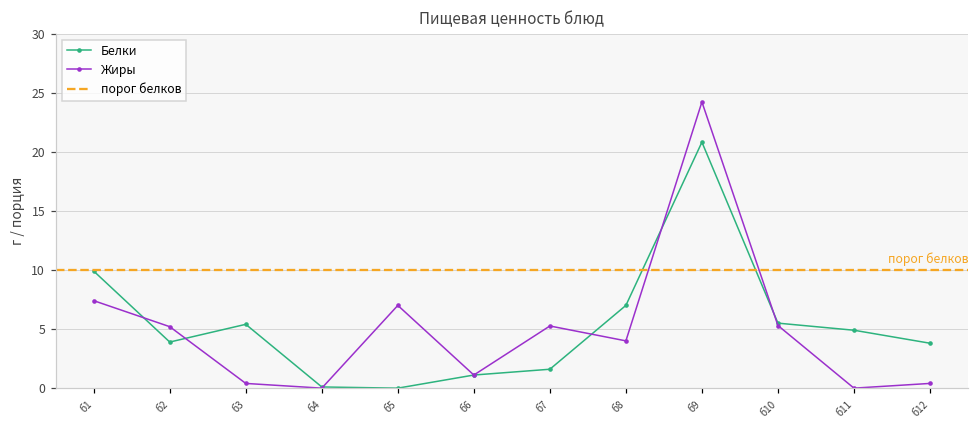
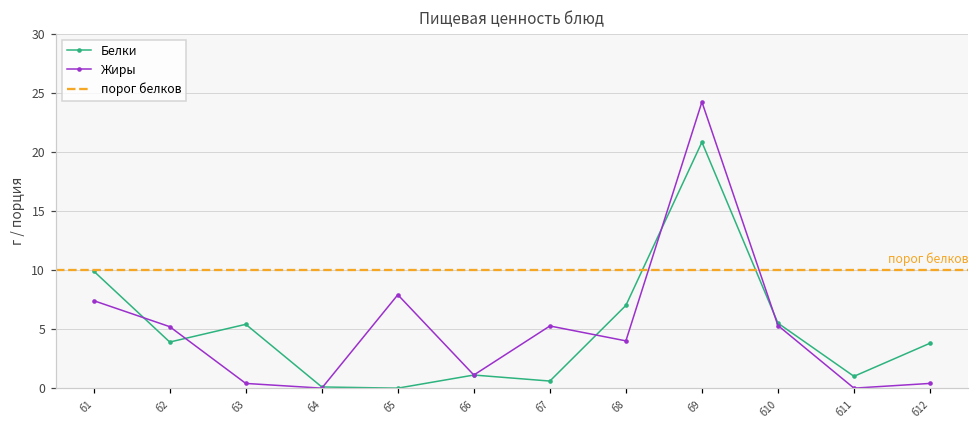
Жиры, б5: 7.0 -> 7.9
Белки, б7: 1.6 -> 0.6
Белки, б11: 4.9 -> 1.0
